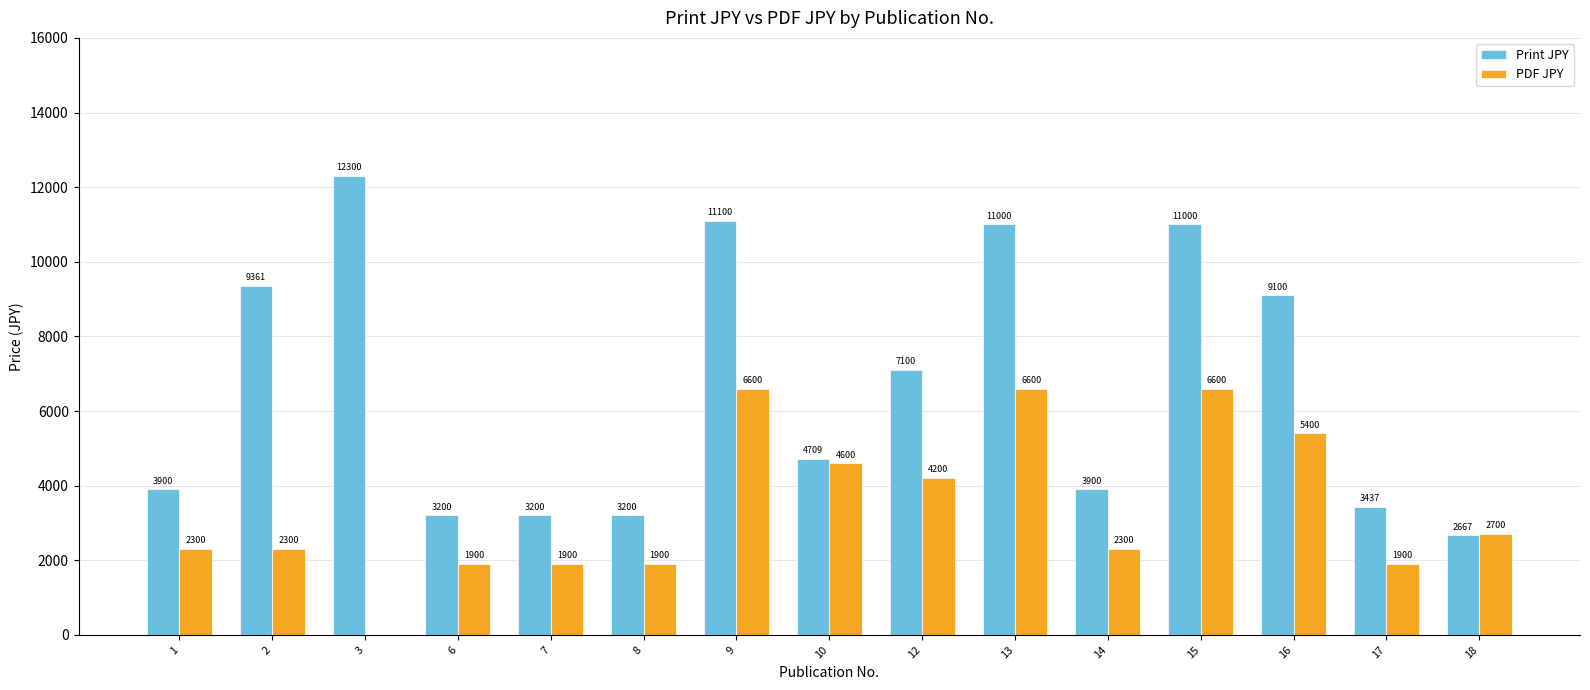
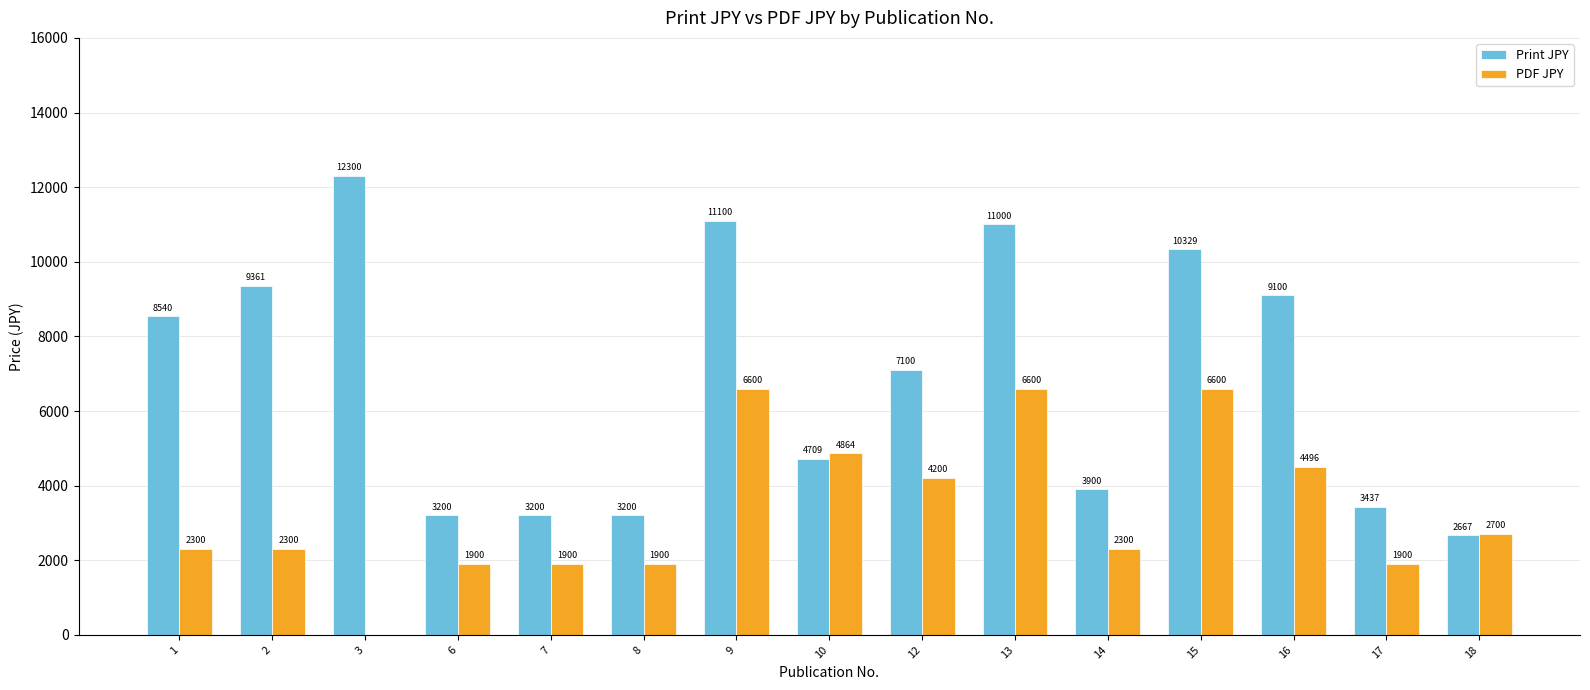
Print JPY, 1: 3900 -> 8540
PDF JPY, 10: 4600 -> 4864
Print JPY, 15: 11000 -> 10329
PDF JPY, 16: 5400 -> 4496
